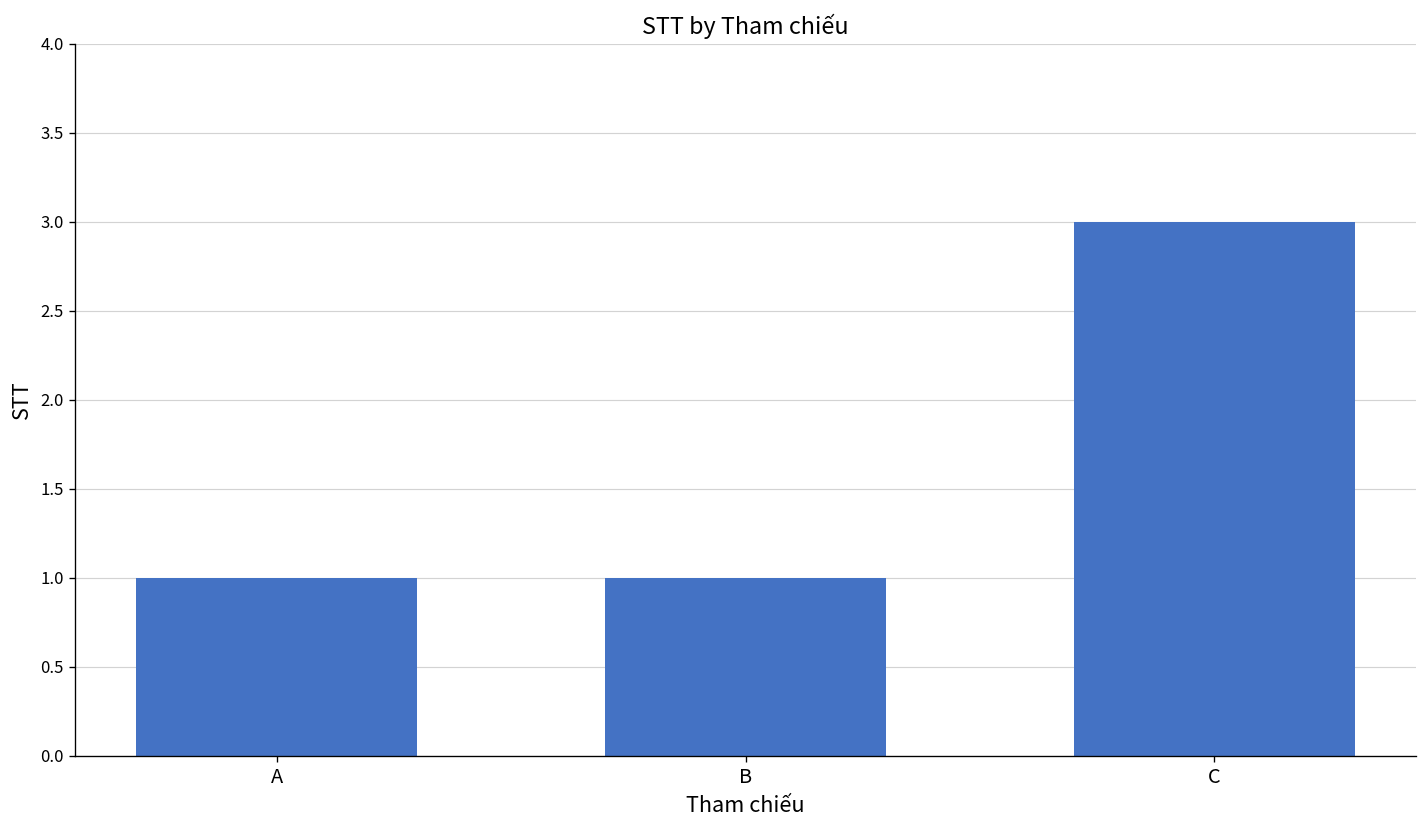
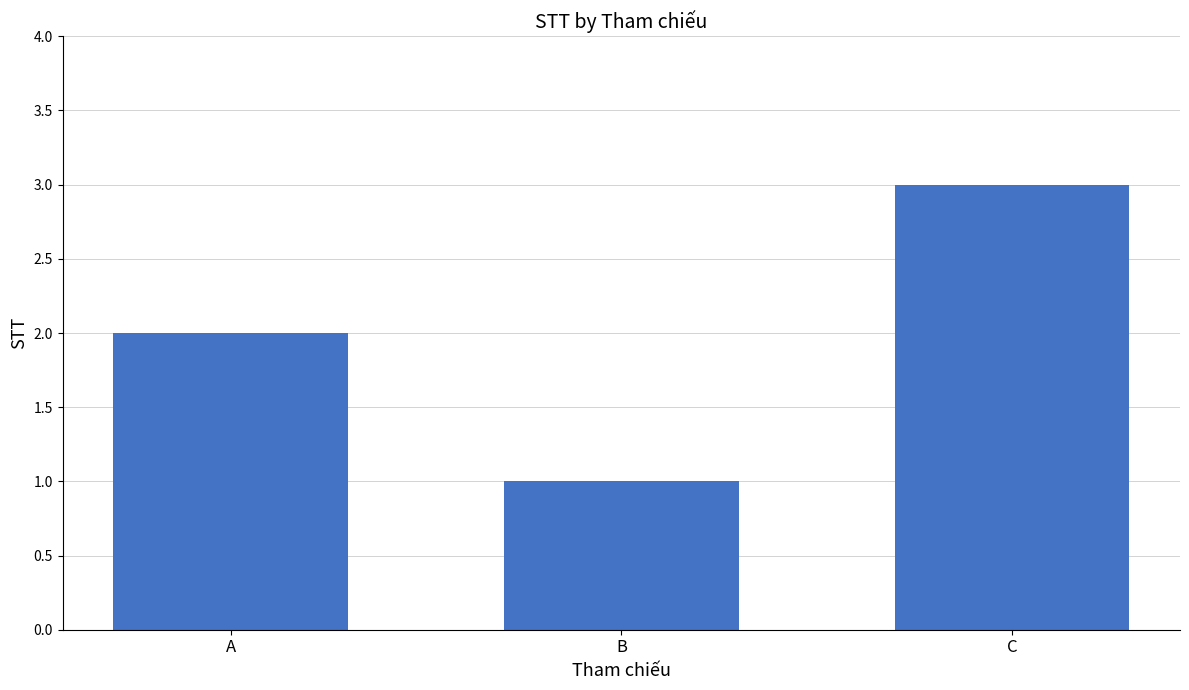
A: 1 -> 2
